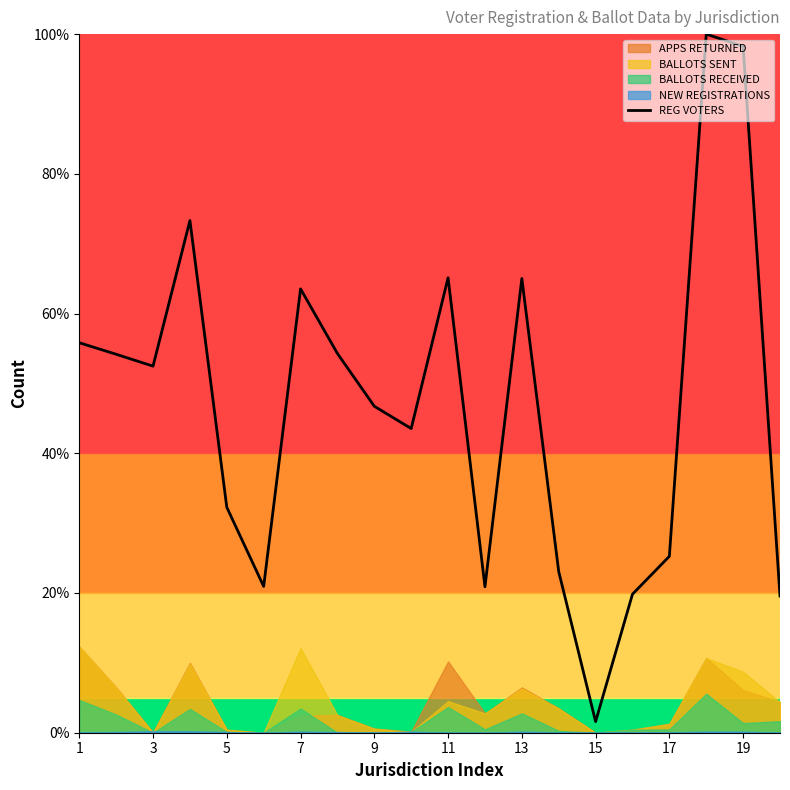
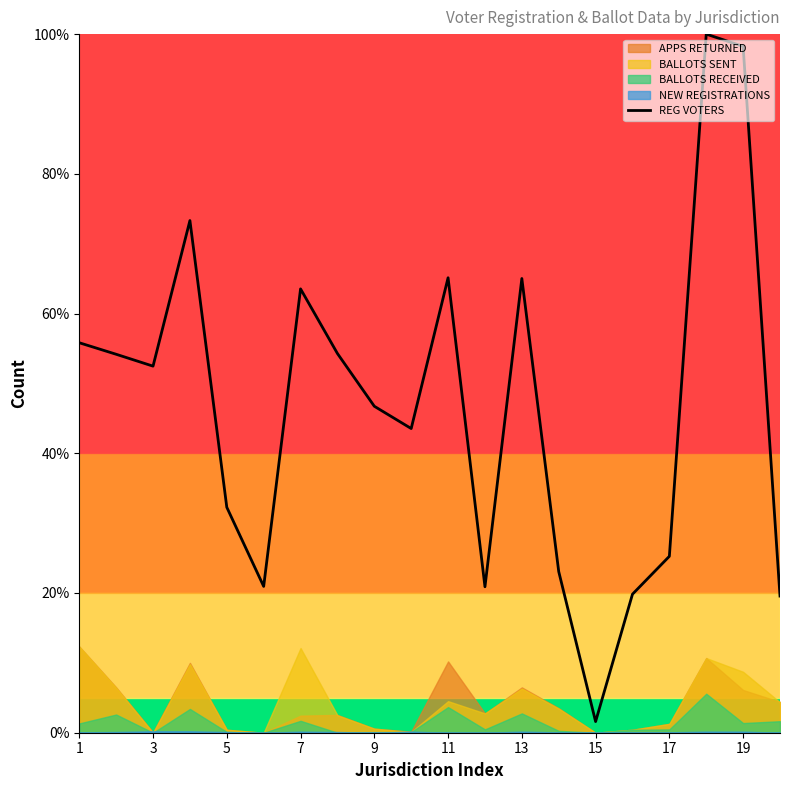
BALLOTS RECEIVED, 1: 5% -> 1%
BALLOTS RECEIVED, 7: 3% -> 2%
